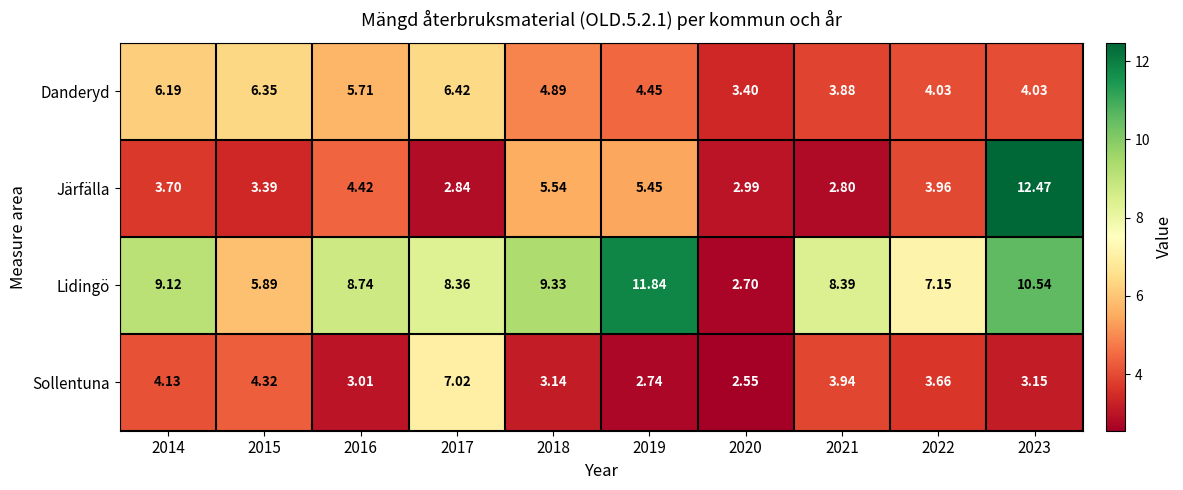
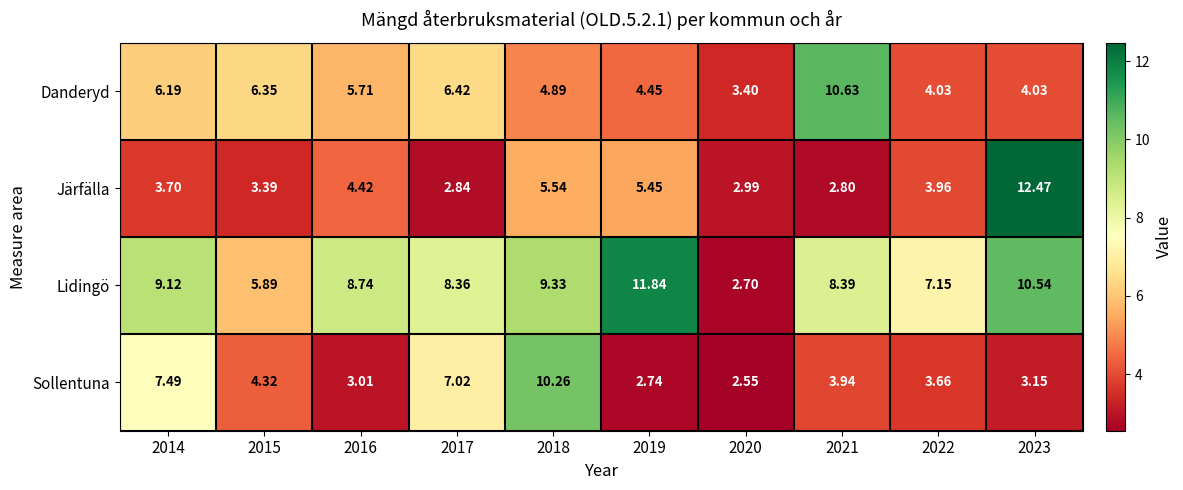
Danderyd, 2021: 3.88 -> 10.63
Sollentuna, 2014: 4.13 -> 7.49
Sollentuna, 2018: 3.14 -> 10.26
